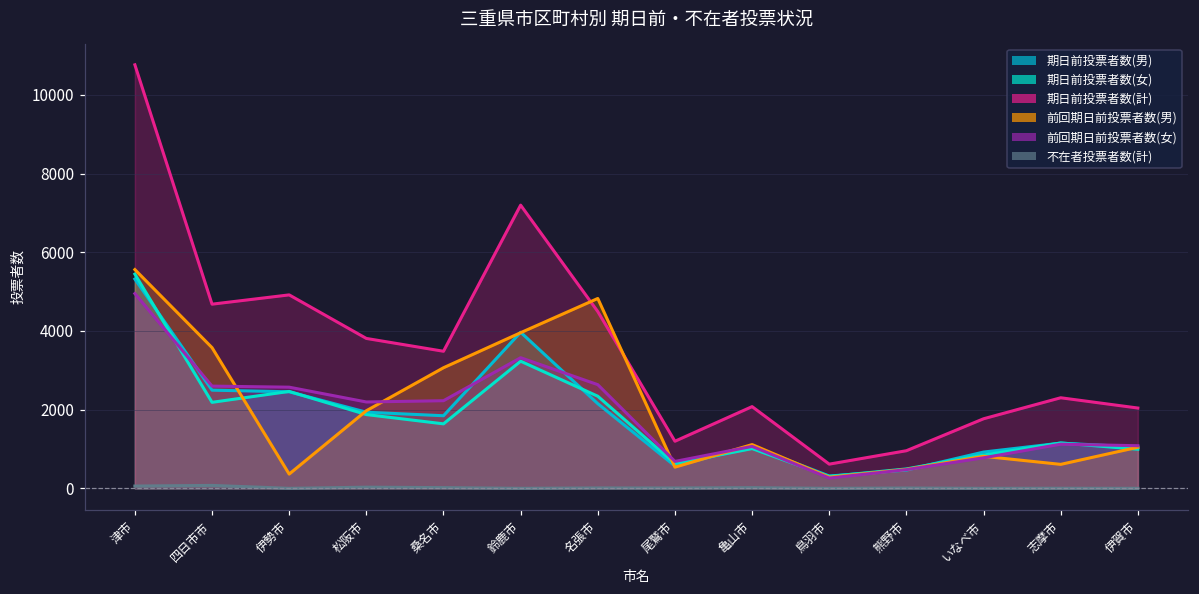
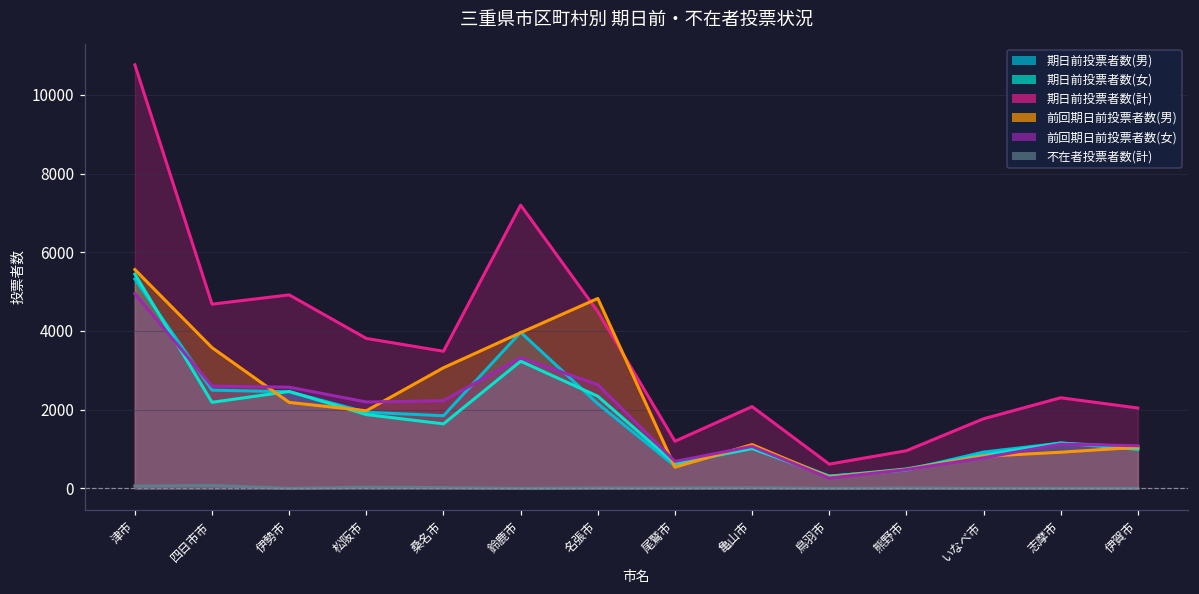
前回期日前投票者数(男), 伊勢市: 400 -> 2200
前回期日前投票者数(男), 志摩市: 600 -> 900
